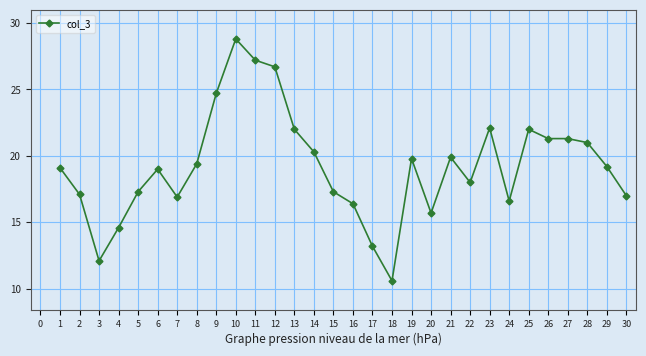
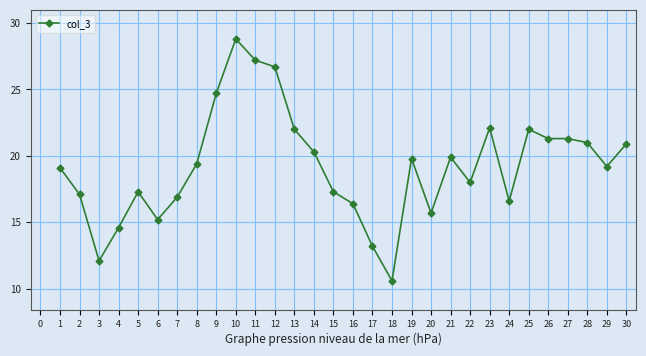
6: 19.0 -> 15.2
30: 17.0 -> 20.9
